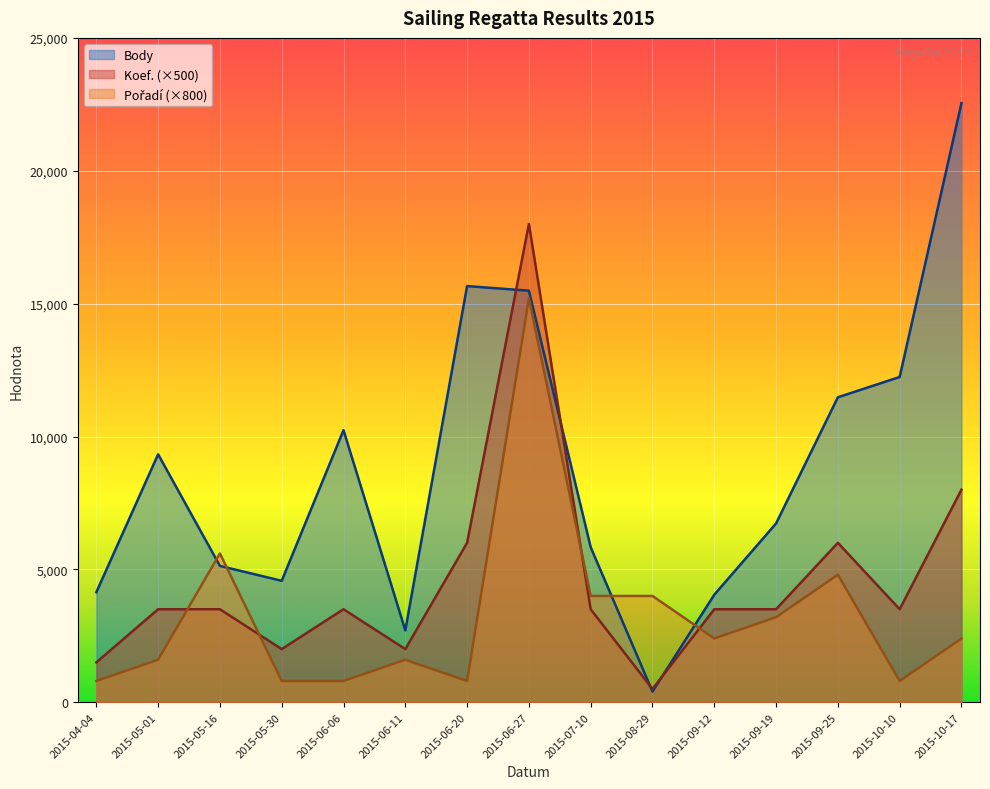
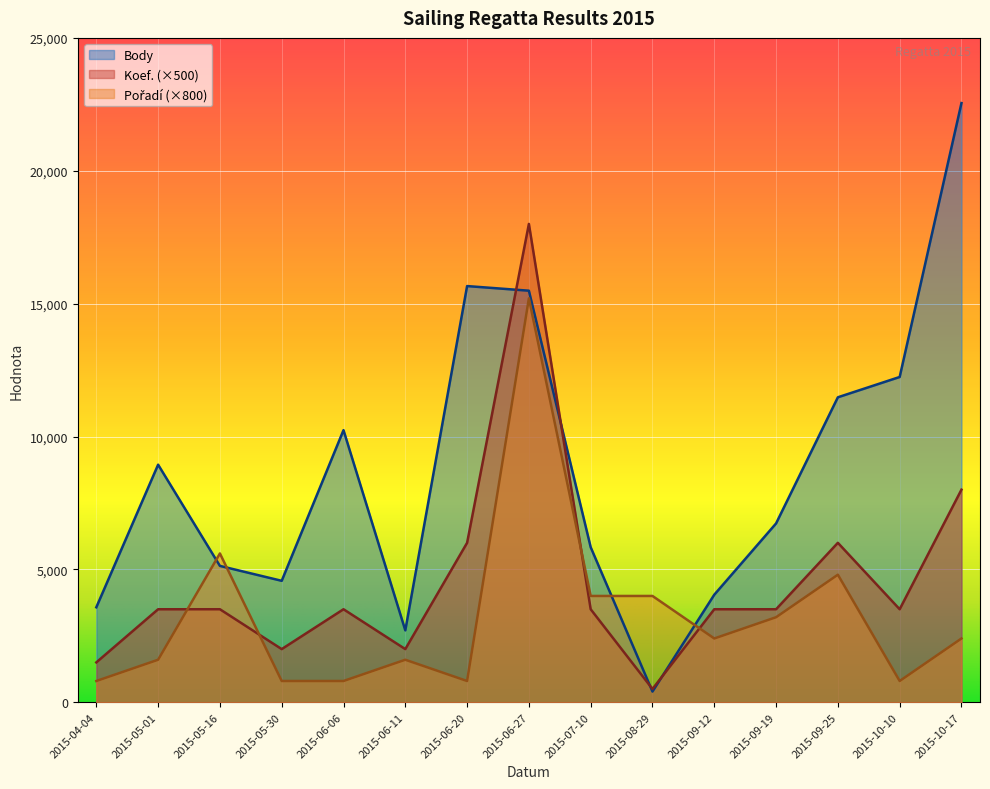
Body, 2015-04-04: 4,100 -> 3,600
Body, 2015-05-01: 9,300 -> 8,900
